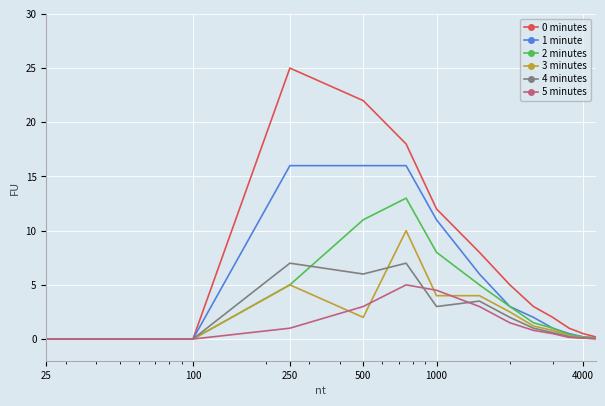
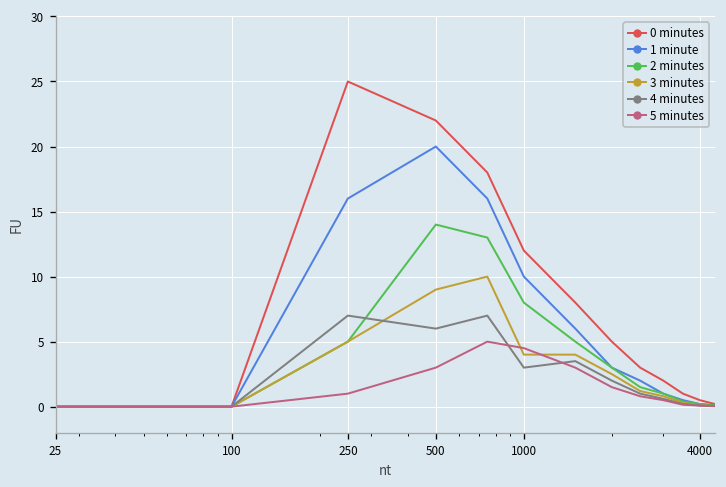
1 minute, 500: 16 -> 20
2 minutes, 500: 11 -> 14
3 minutes, 500: 2 -> 9
1 minute, 1000: 11 -> 10
